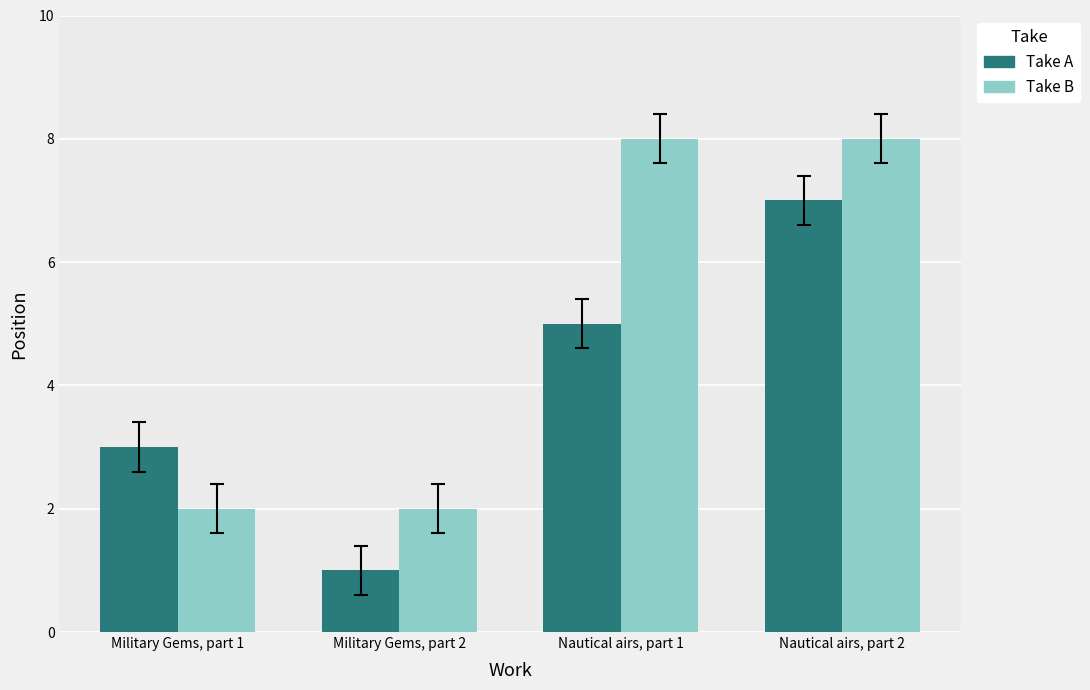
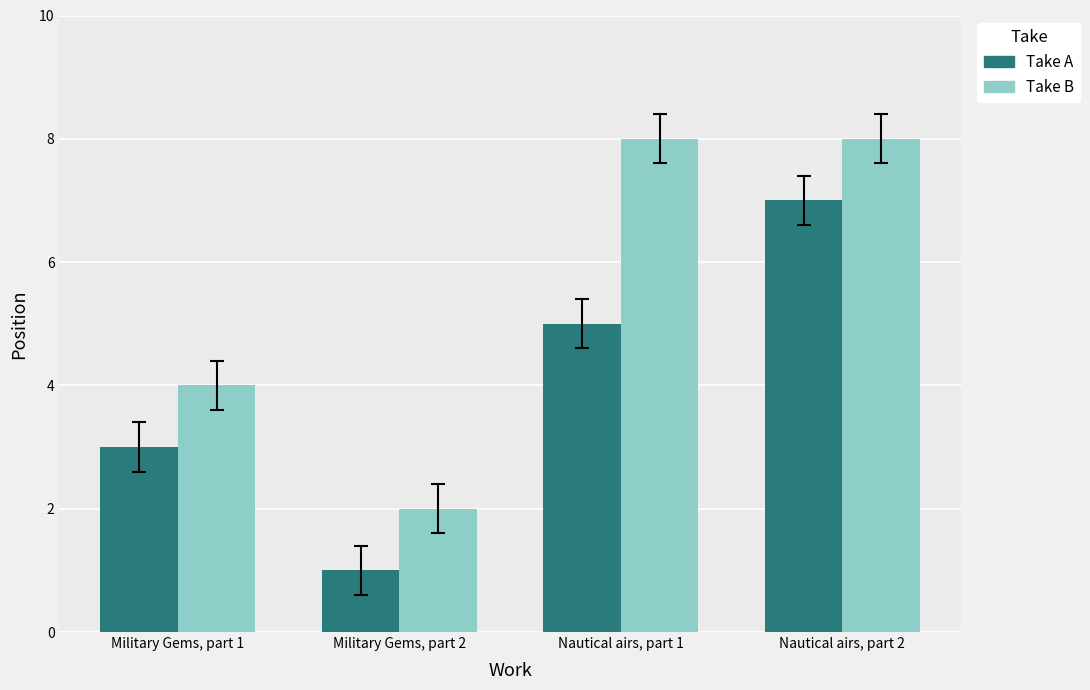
Take B, Military Gems, part 1: 2 -> 4
